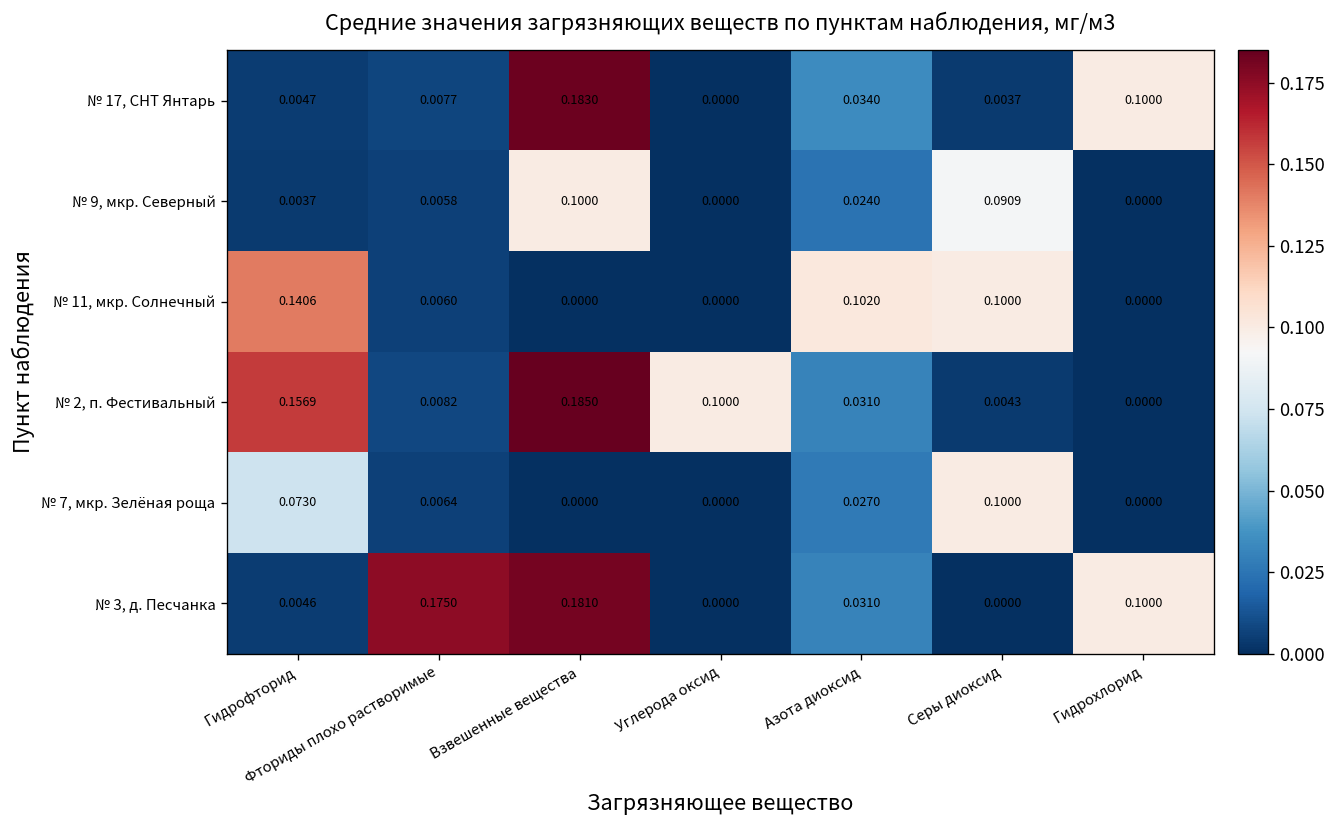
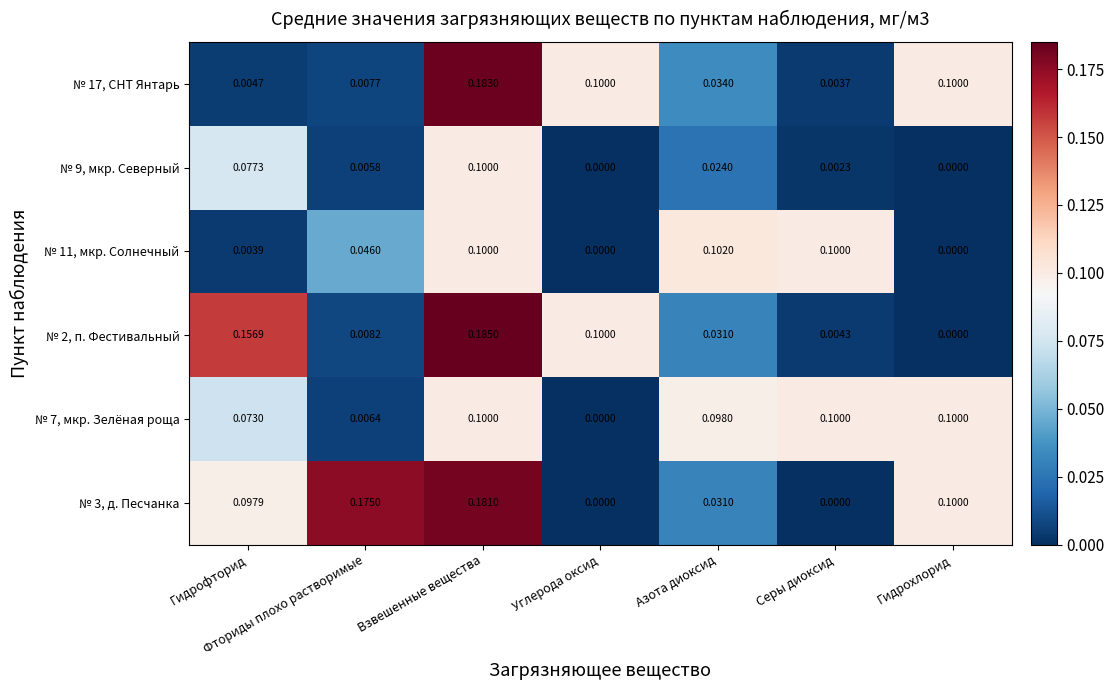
№ 17, СНТ Янтарь, Углерода оксид: 0.0000 -> 0.1000
№ 9, мкр. Северный, Гидрофторид: 0.0037 -> 0.0773
№ 9, мкр. Северный, Серы диоксид: 0.0909 -> 0.0023
№ 11, мкр. Солнечный, Гидрофторид: 0.1406 -> 0.0039
№ 11, мкр. Солнечный, Фториды плохо растворимые: 0.0060 -> 0.0460
№ 11, мкр. Солнечный, Взвешенные вещества: 0.0000 -> 0.1000
№ 7, мкр. Зелёная роща, Взвешенные вещества: 0.0000 -> 0.1000
№ 7, мкр. Зелёная роща, Азота диоксид: 0.0270 -> 0.0980
№ 7, мкр. Зелёная роща, Гидрохлорид: 0.0000 -> 0.1000
№ 3, д. Песчанка, Гидрофторид: 0.0046 -> 0.0979
